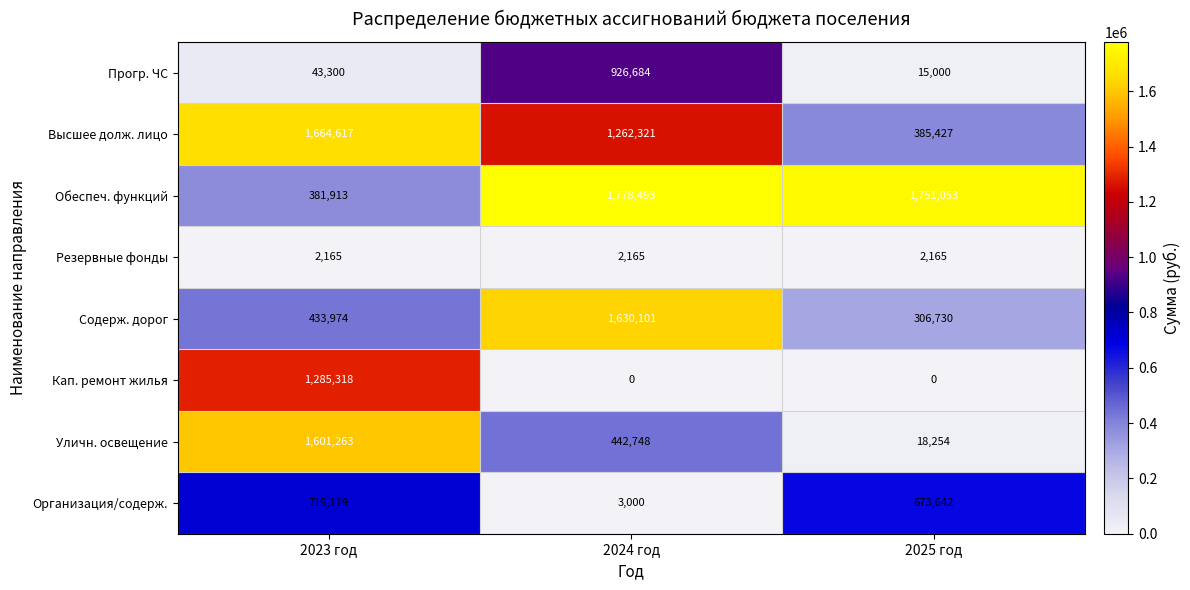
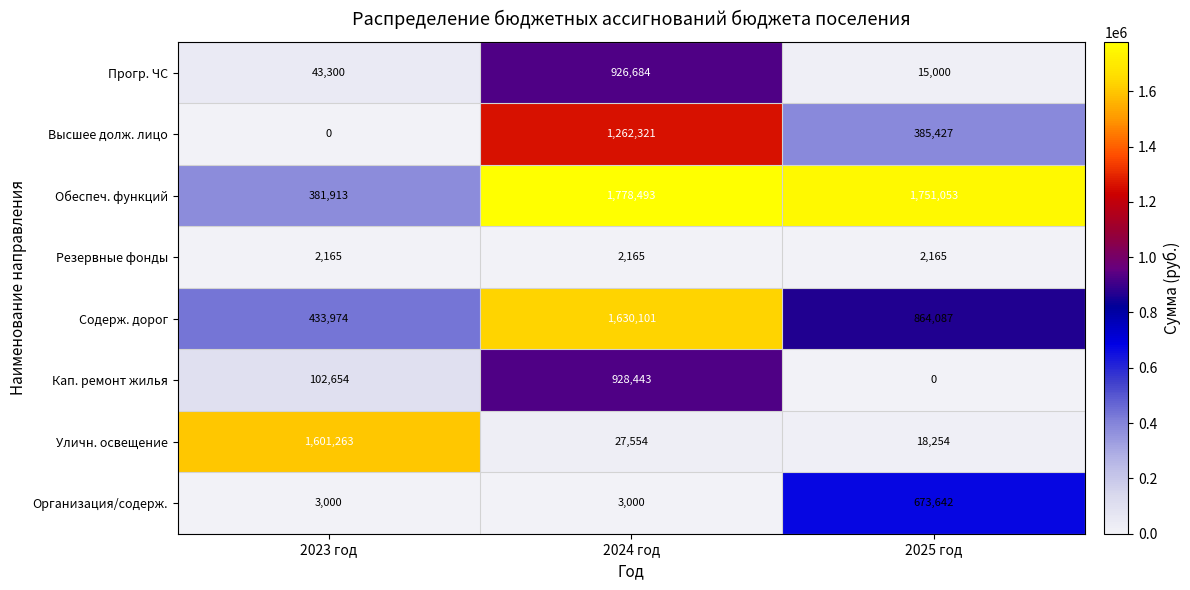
Высшее долж. лицо, 2023 год: 1,664,617 -> 0
Содерж. дорог, 2025 год: 306,730 -> 864,087
Кап. ремонт жилья, 2023 год: 1,285,318 -> 102,654
Кап. ремонт жилья, 2024 год: 0 -> 928,443
Уличн. освещение, 2024 год: 442,748 -> 27,554
Организация/содерж., 2023 год: 719,119 -> 3,000
